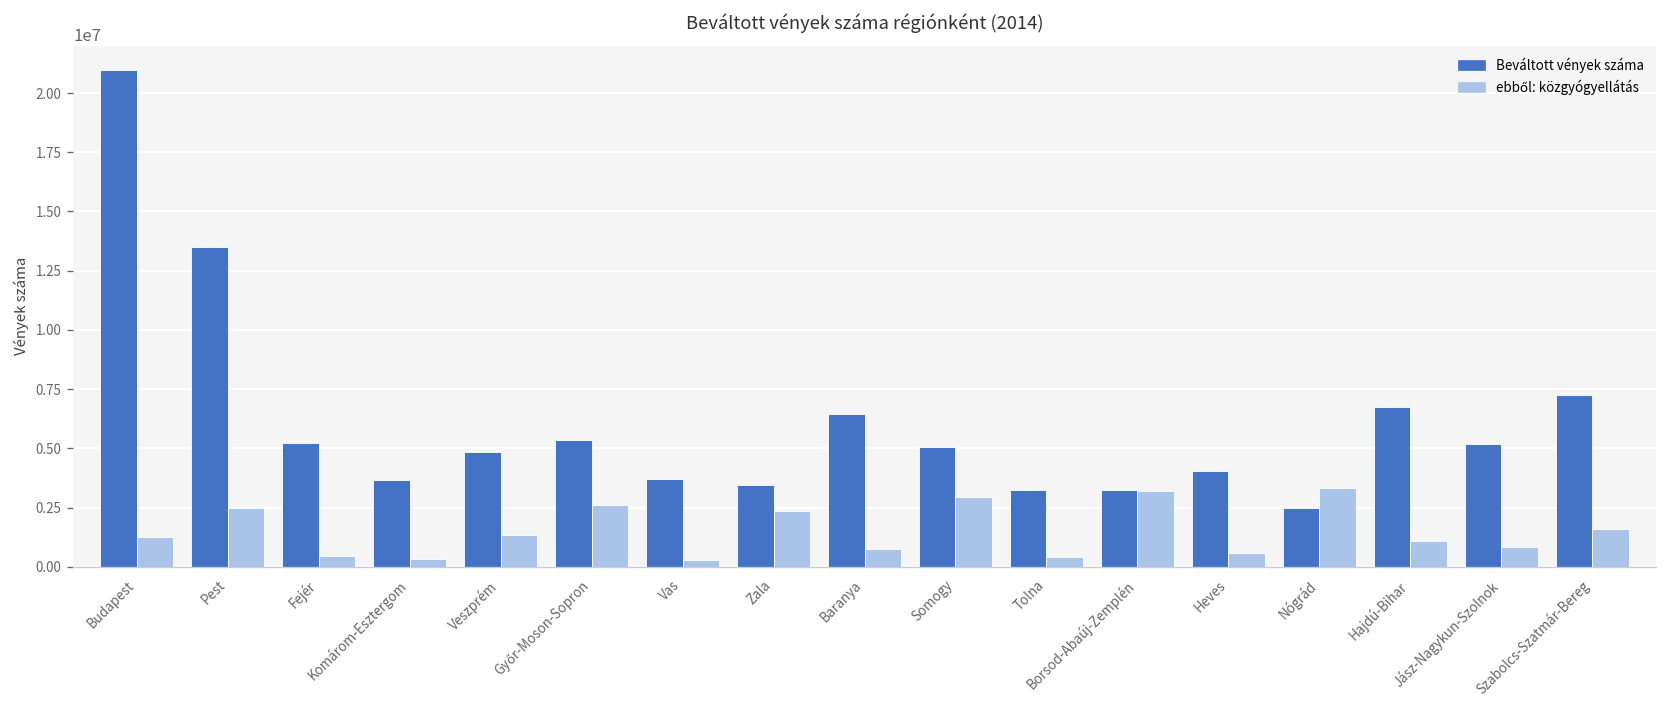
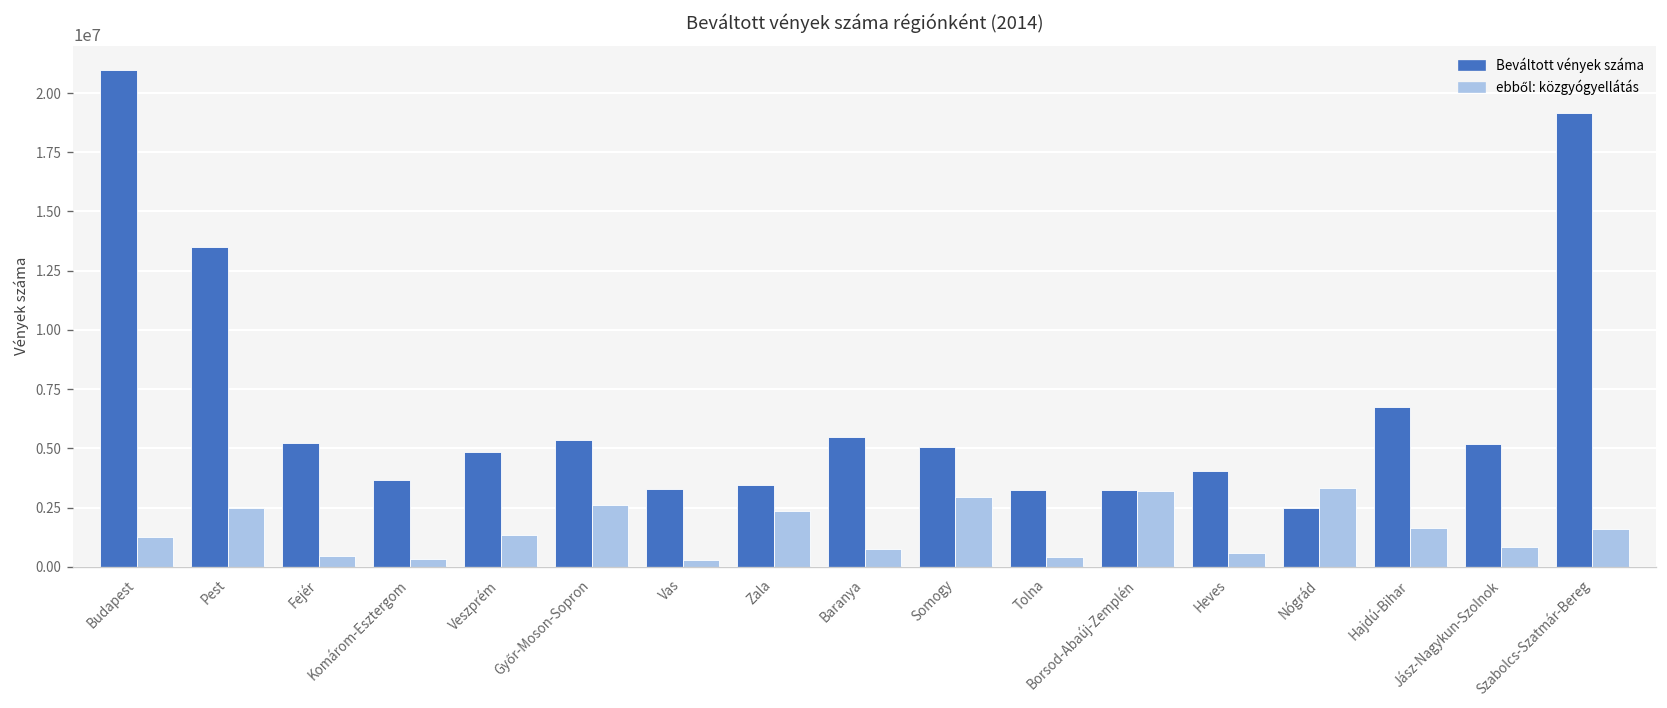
Beváltott vények száma, Vas: 3700000 -> 3300000
Beváltott vények száma, Baranya: 6500000 -> 5500000
ebből: közgyógyellátás, Hajdú-Bihar: 1100000 -> 1600000
Beváltott vények száma, Szabolcs-Szatmár-Bereg: 7300000 -> 19200000
